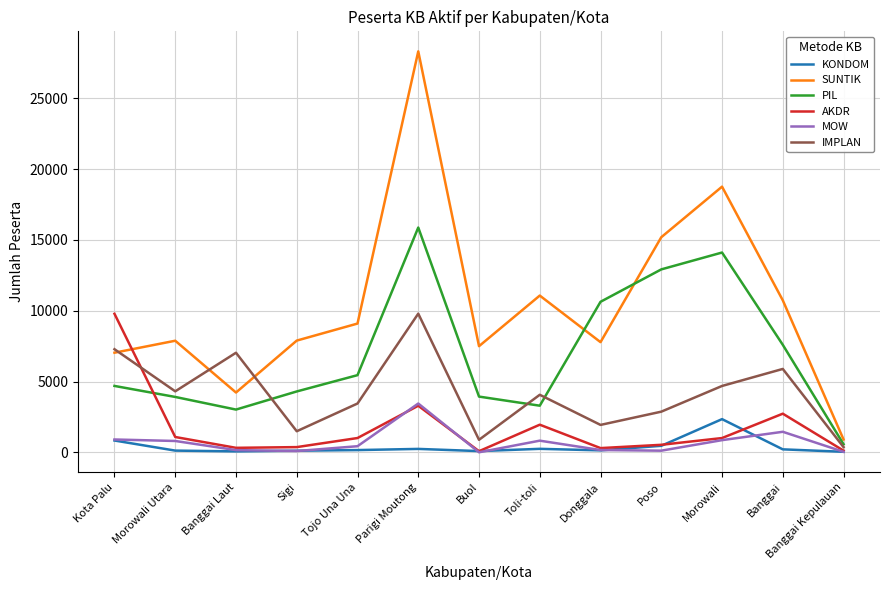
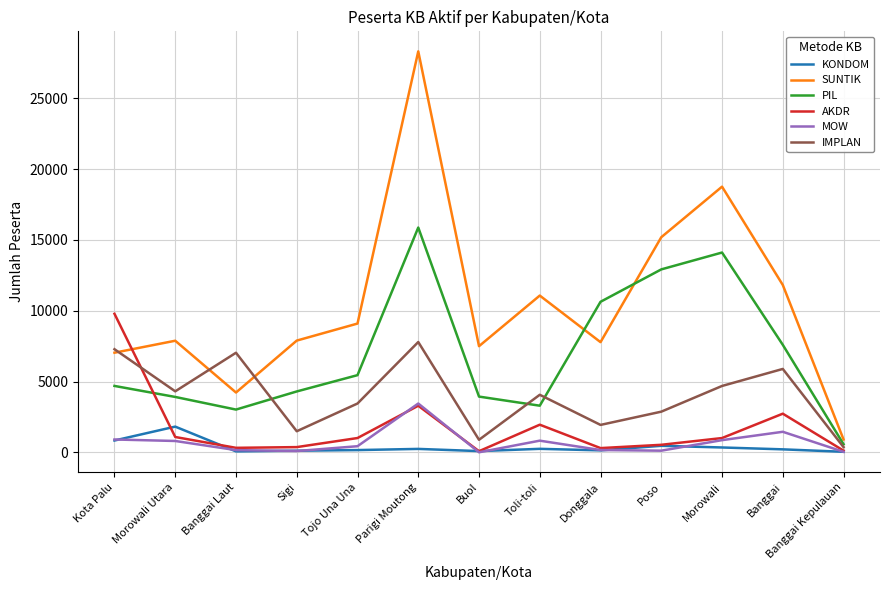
KONDOM, Morowali Utara: 100 -> 1800
IMPLAN, Parigi Moutong: 9800 -> 7800
KONDOM, Morowali: 2300 -> 300
SUNTIK, Banggai: 10700 -> 11800
